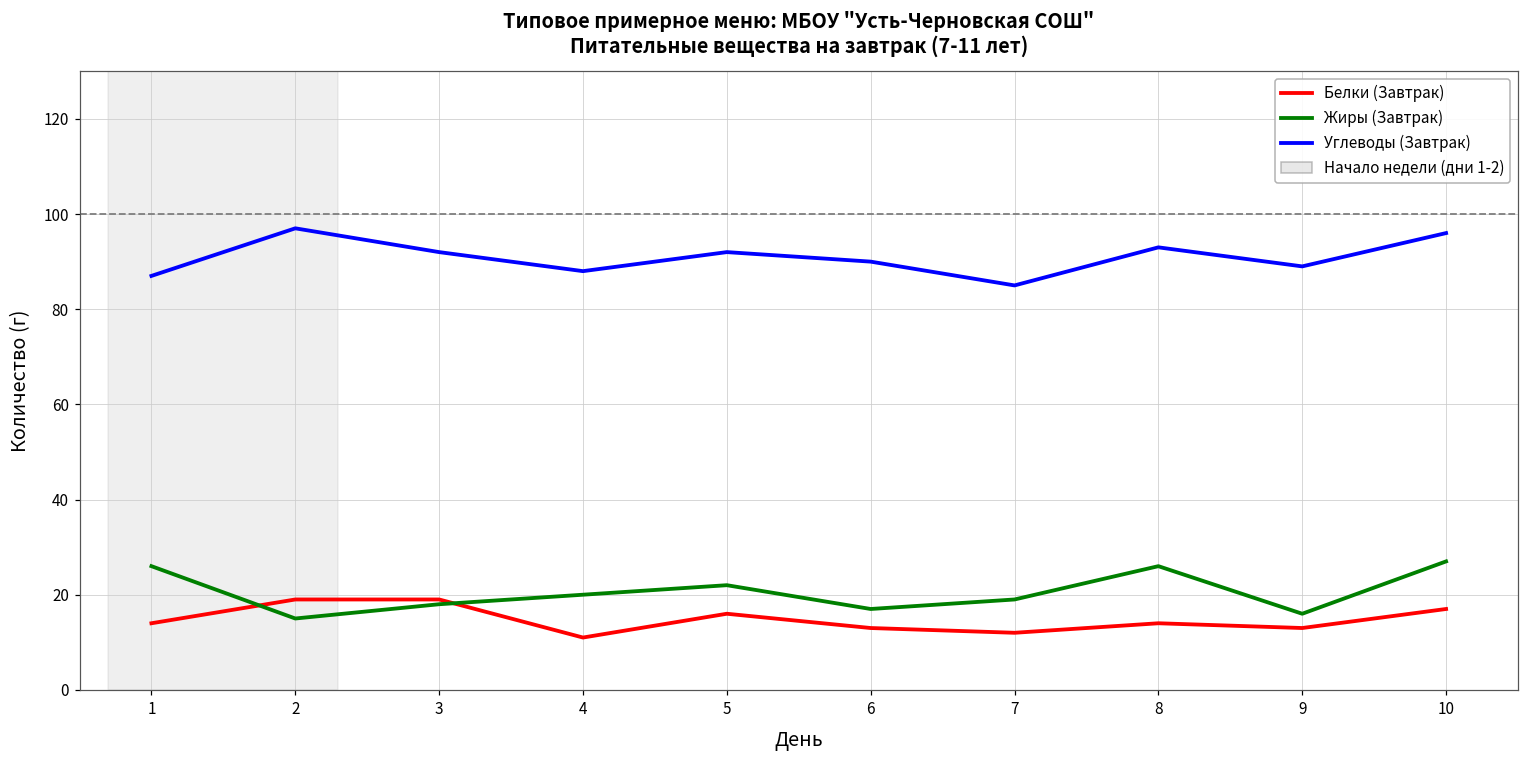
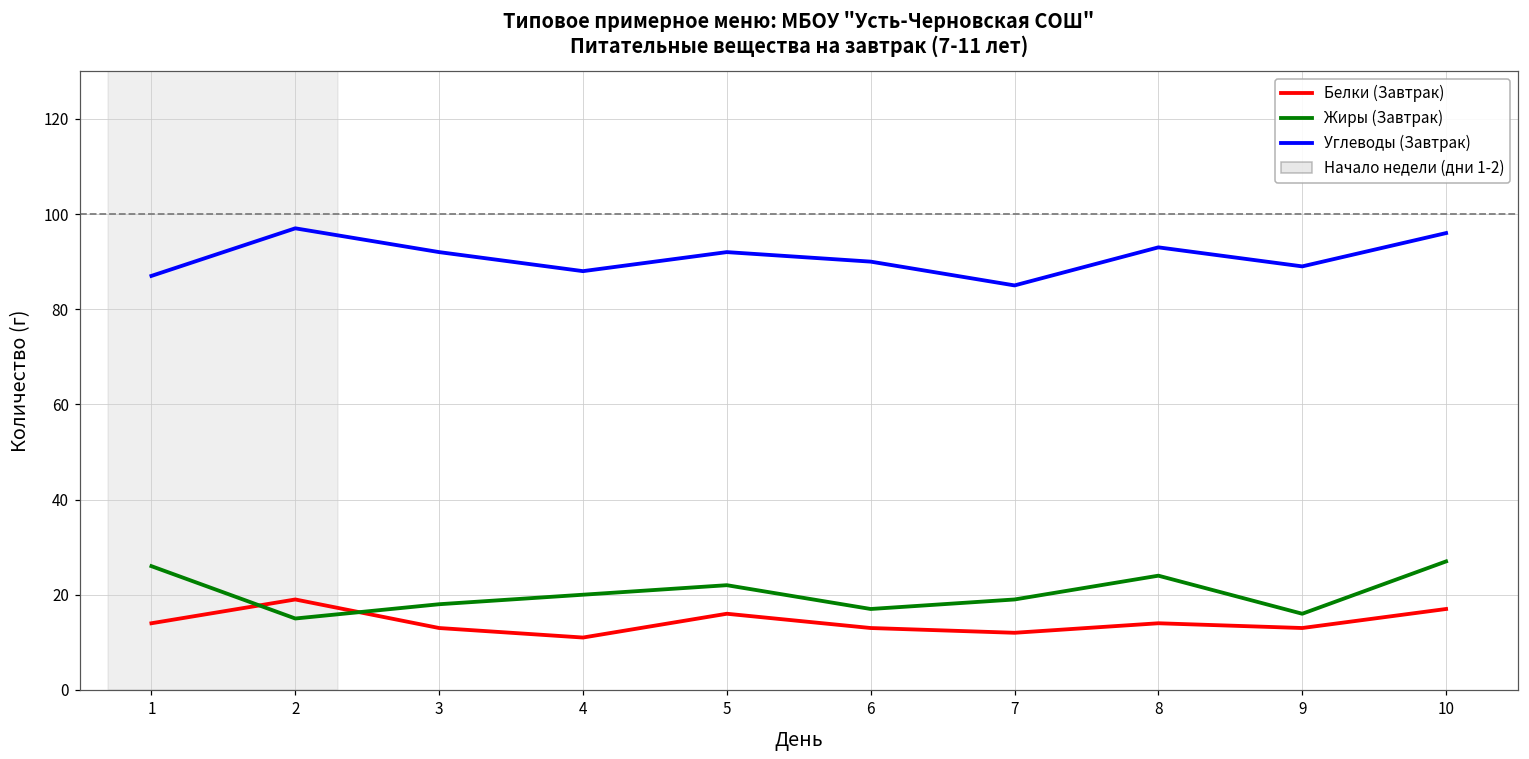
Белки (Завтрак), 3: 19 -> 13
Жиры (Завтрак), 8: 26 -> 24
